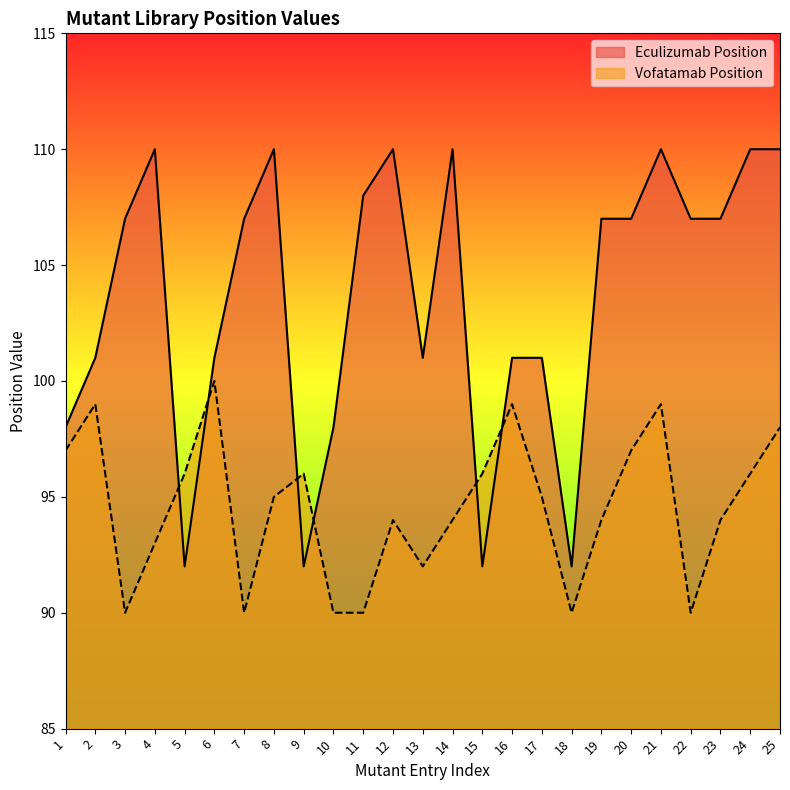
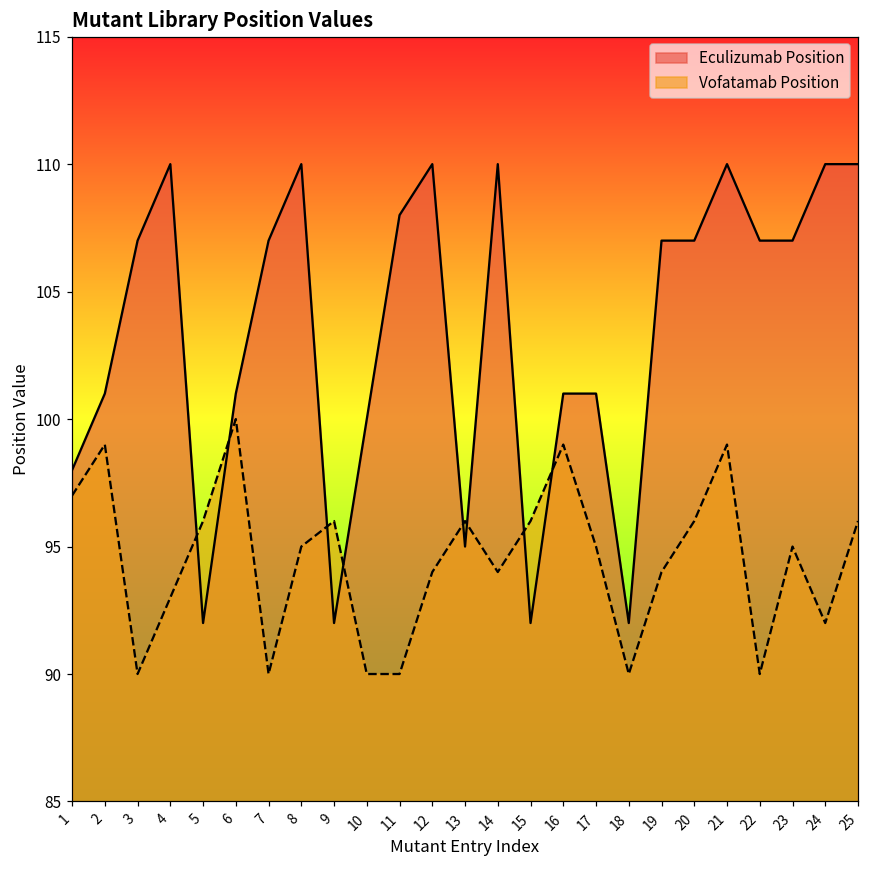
Eculizumab Position, 10: 98 -> 100
Eculizumab Position, 13: 101 -> 95
Vofatamab Position, 13: 92 -> 96
Vofatamab Position, 20: 97 -> 96
Vofatamab Position, 23: 94 -> 95
Vofatamab Position, 24: 96 -> 92
Vofatamab Position, 25: 98 -> 96
